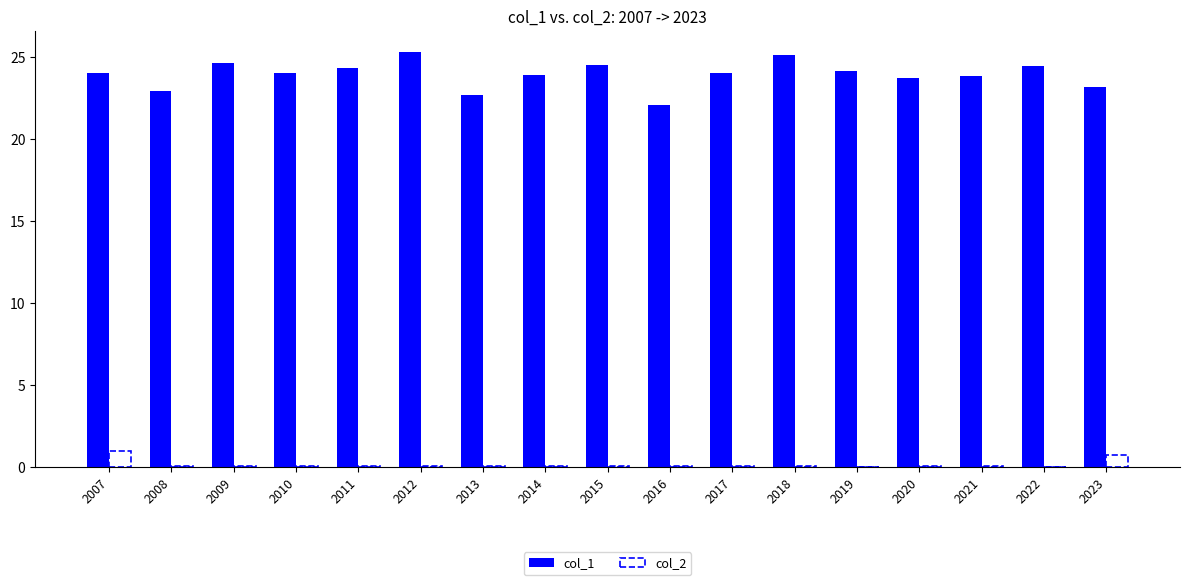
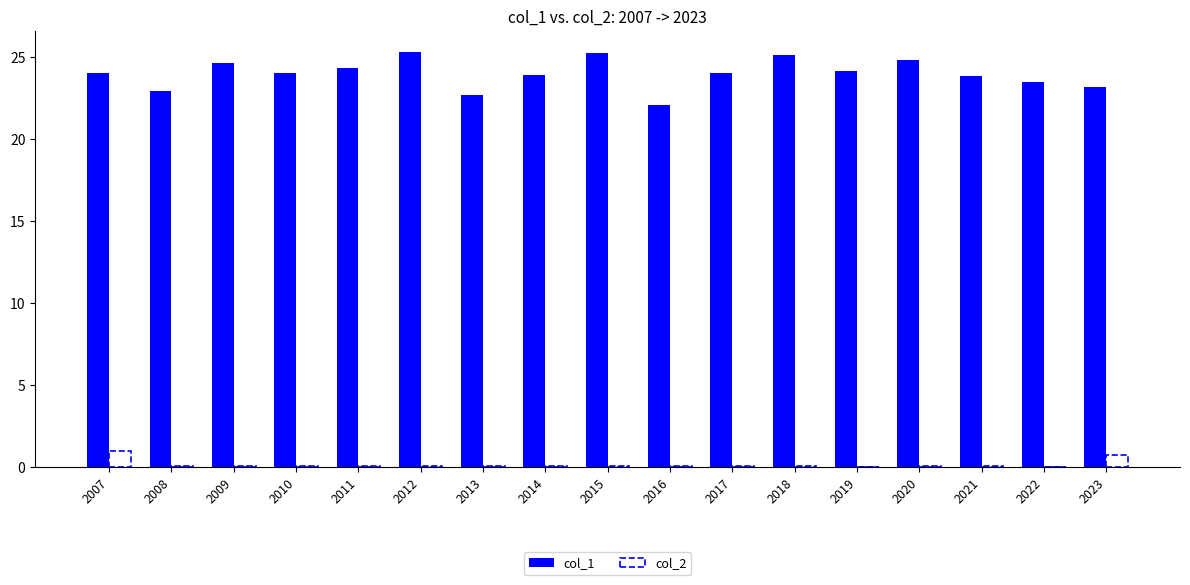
col_1, 2015: 24.5 -> 25.2
col_1, 2020: 23.8 -> 24.9
col_1, 2022: 24.5 -> 23.5
